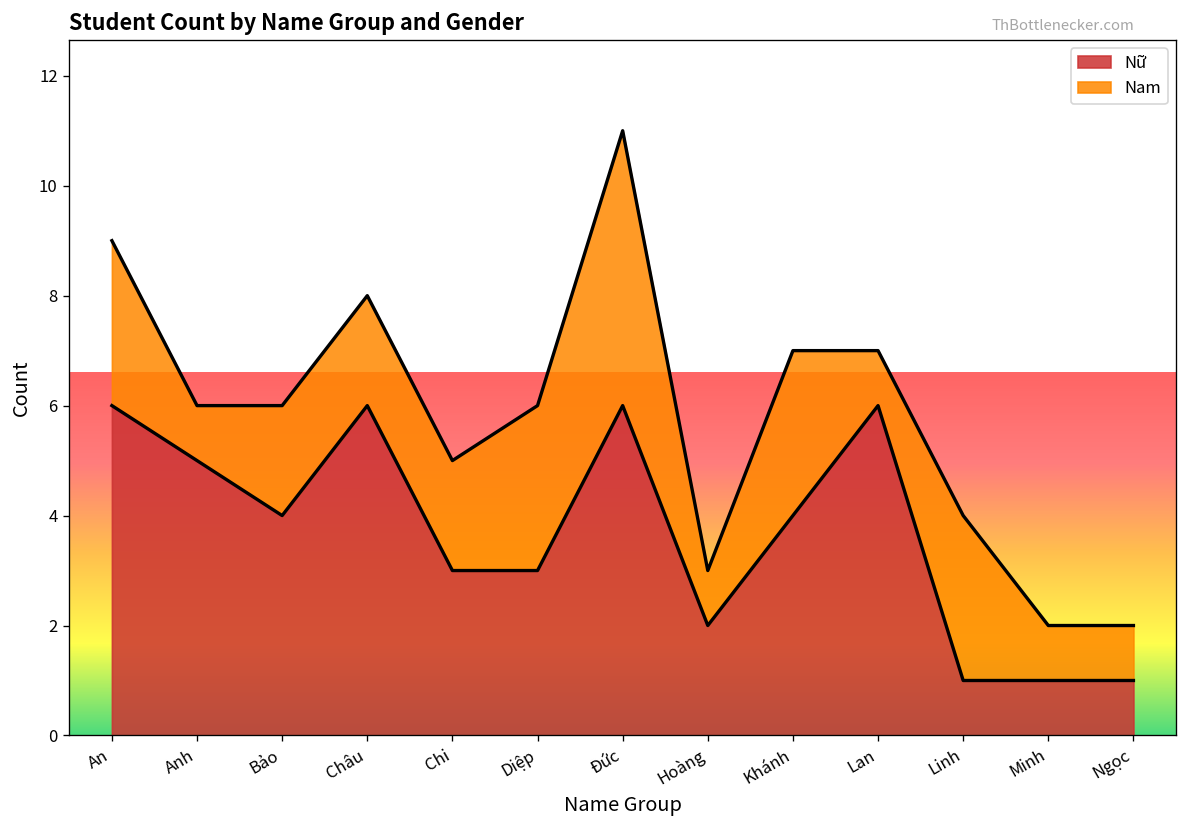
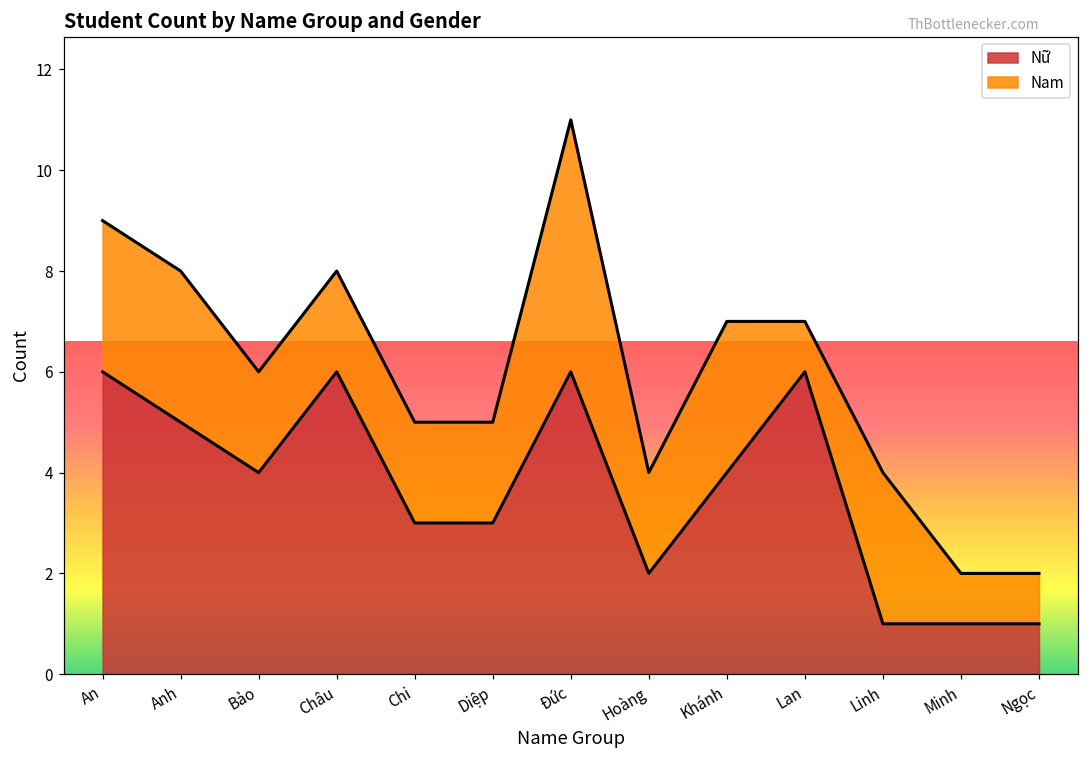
Nam, Anh: 1 -> 3
Nam, Diệp: 3 -> 2
Nam, Hoàng: 1 -> 2
